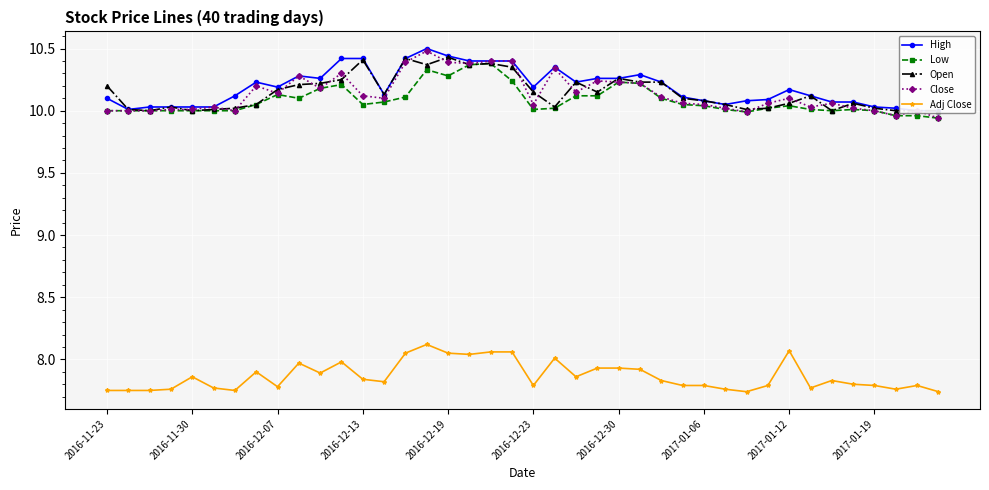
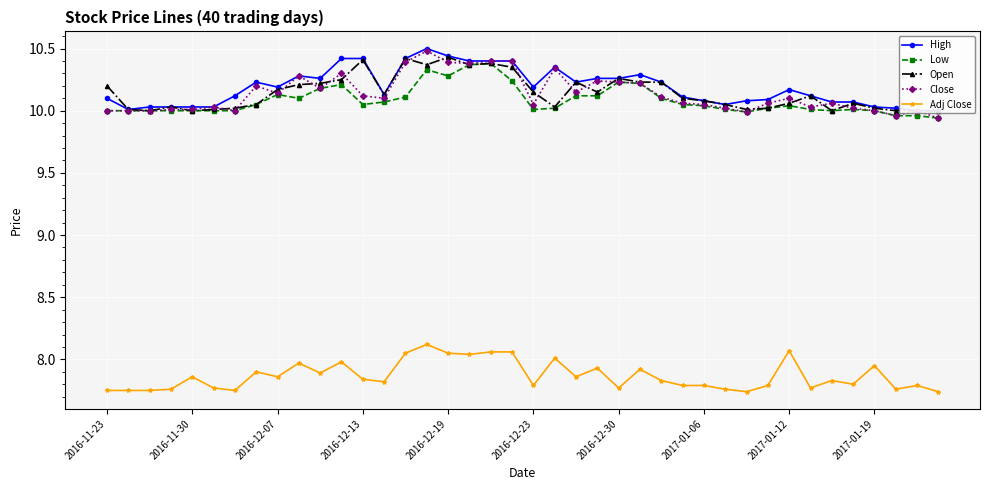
Adj Close, 2016-12-07: 7.78 -> 7.86
Adj Close, 2016-12-30: 7.93 -> 7.77
Adj Close, 2017-01-19: 7.79 -> 7.95
